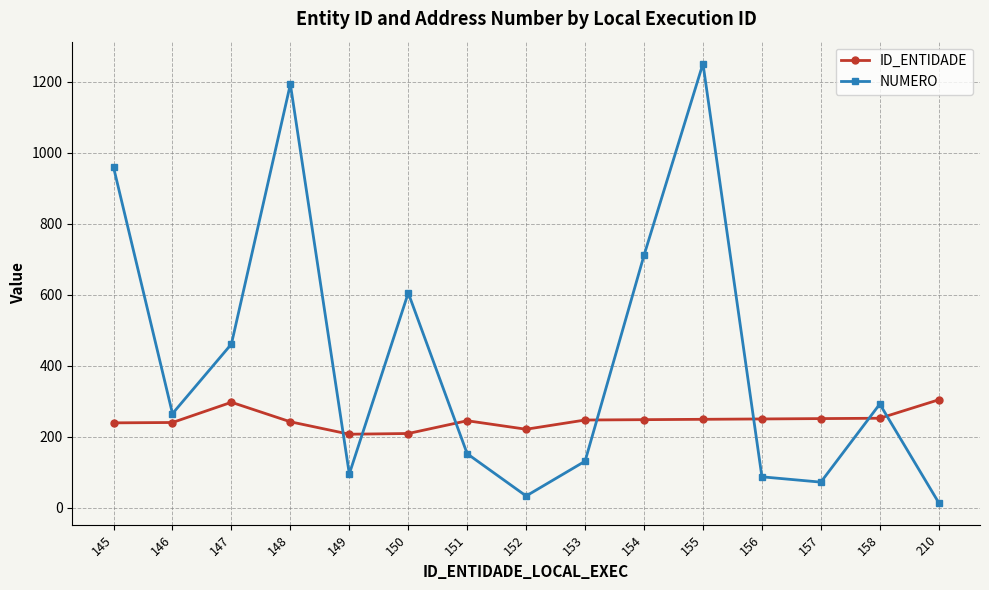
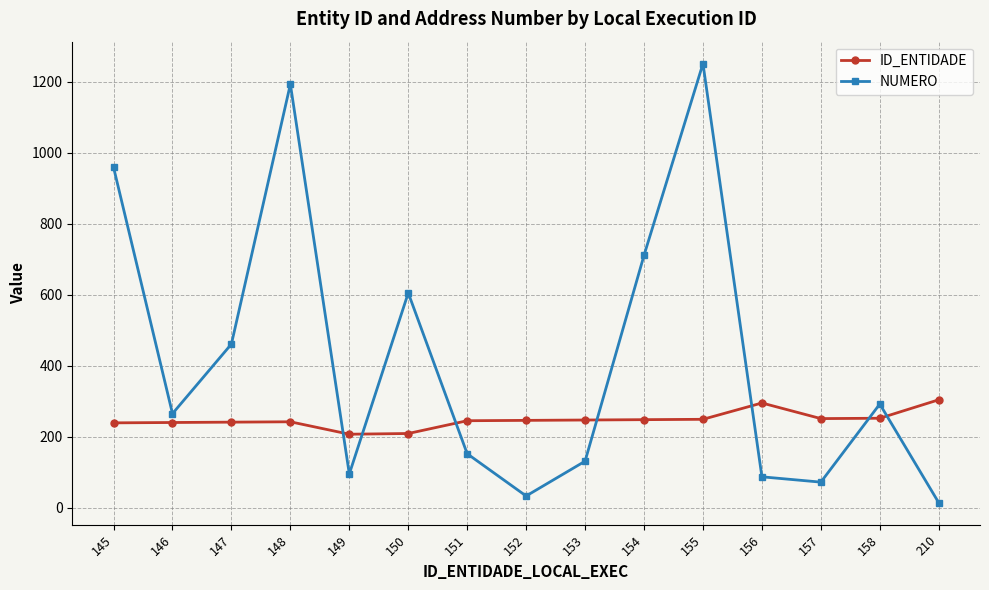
ID_ENTIDADE, 147: 300 -> 240
ID_ENTIDADE, 152: 220 -> 250
ID_ENTIDADE, 156: 250 -> 300
